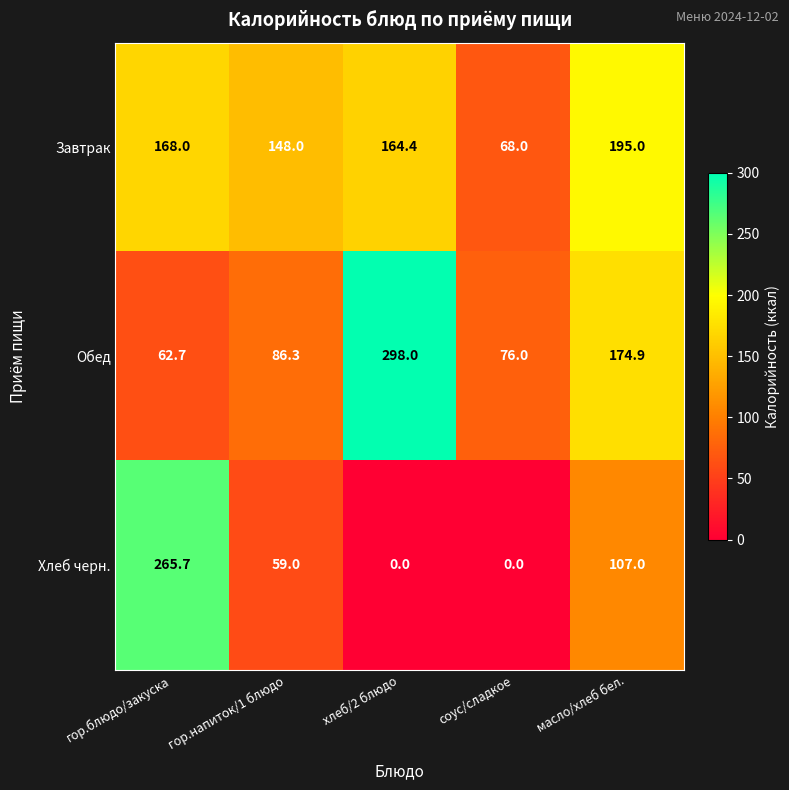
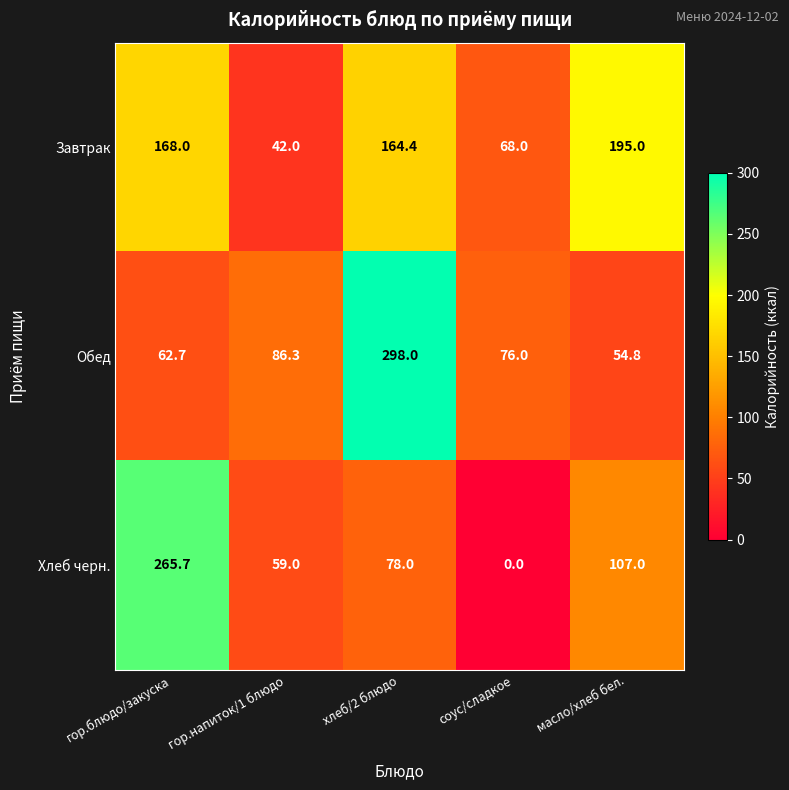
Завтрак, гор.напиток/1 блюдо: 148.0 -> 42.0
Обед, масло/хлеб бел.: 174.9 -> 54.8
Хлеб черн., хлеб/2 блюдо: 0.0 -> 78.0
